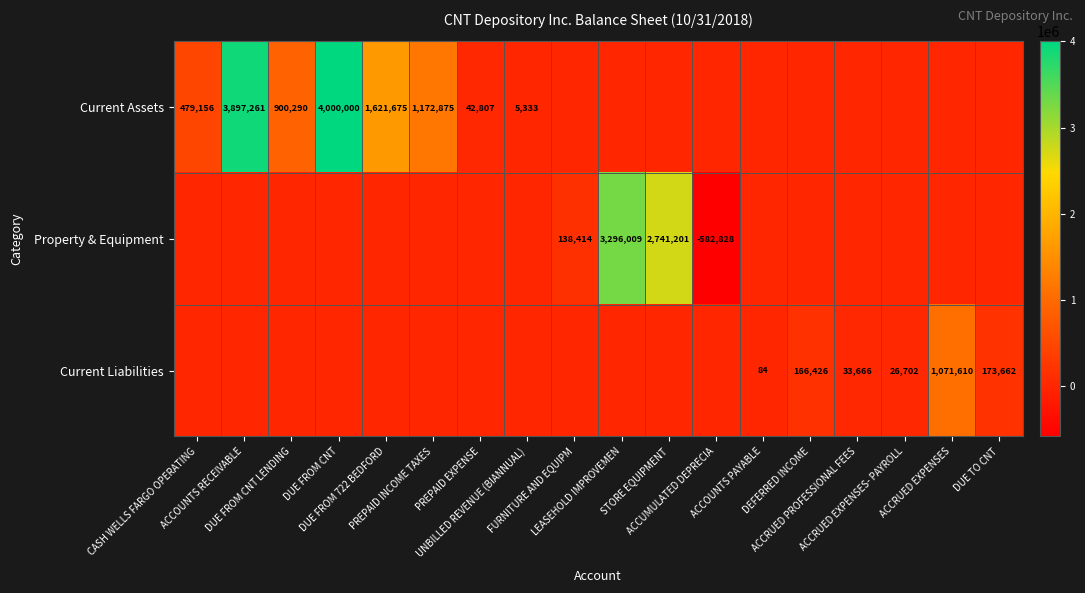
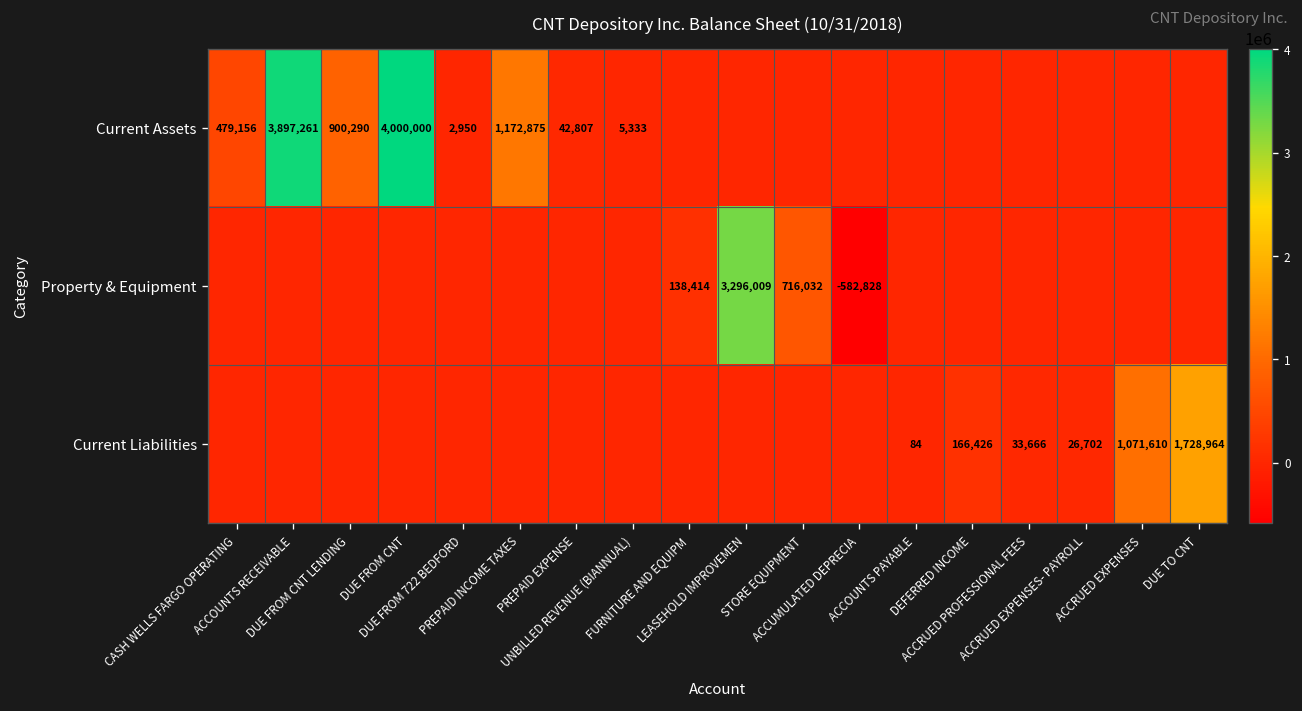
Current Assets, DUE FROM 722 BEDFORD: 1,621,675 -> 2,950
Property & Equipment, STORE EQUIPMENT: 2,741,201 -> 716,032
Current Liabilities, DUE TO CNT: 173,662 -> 1,728,964
